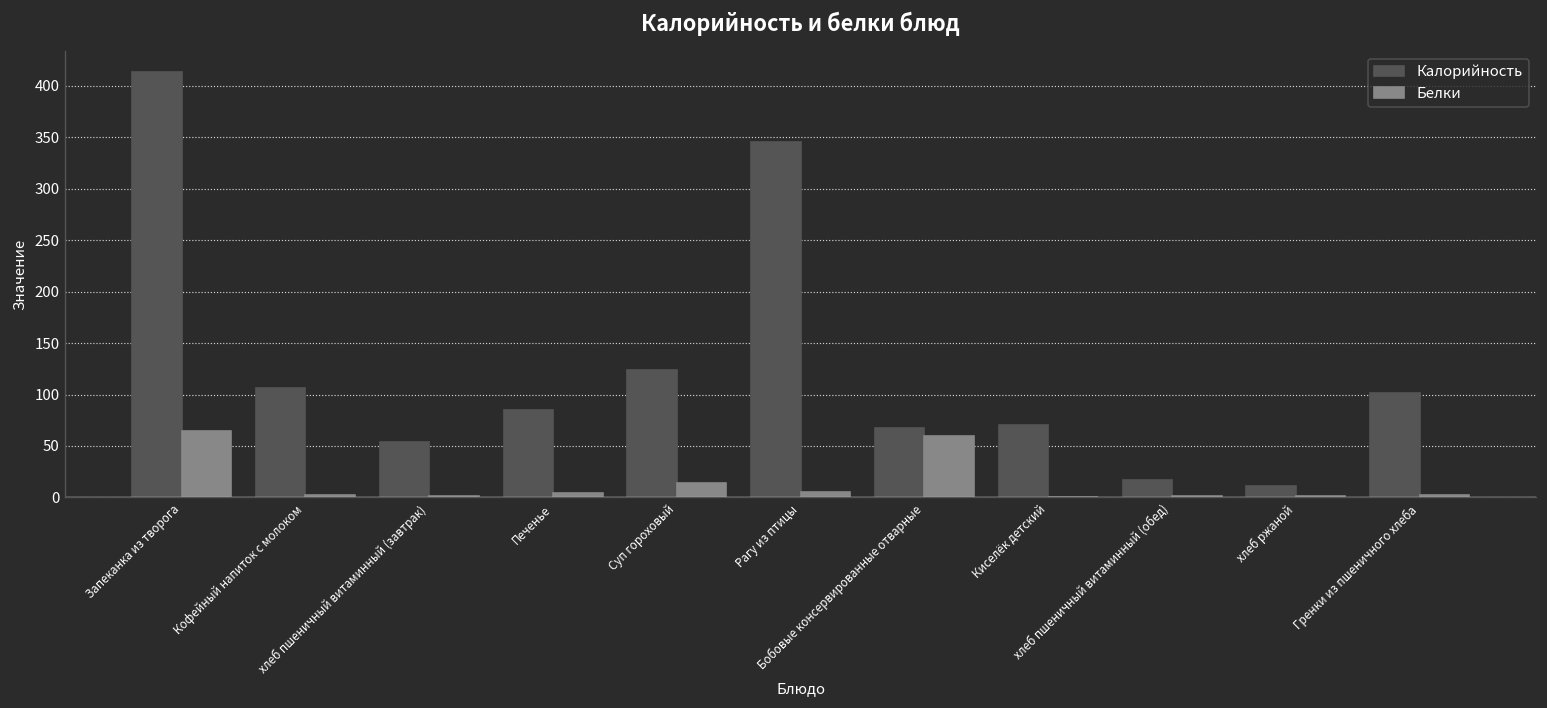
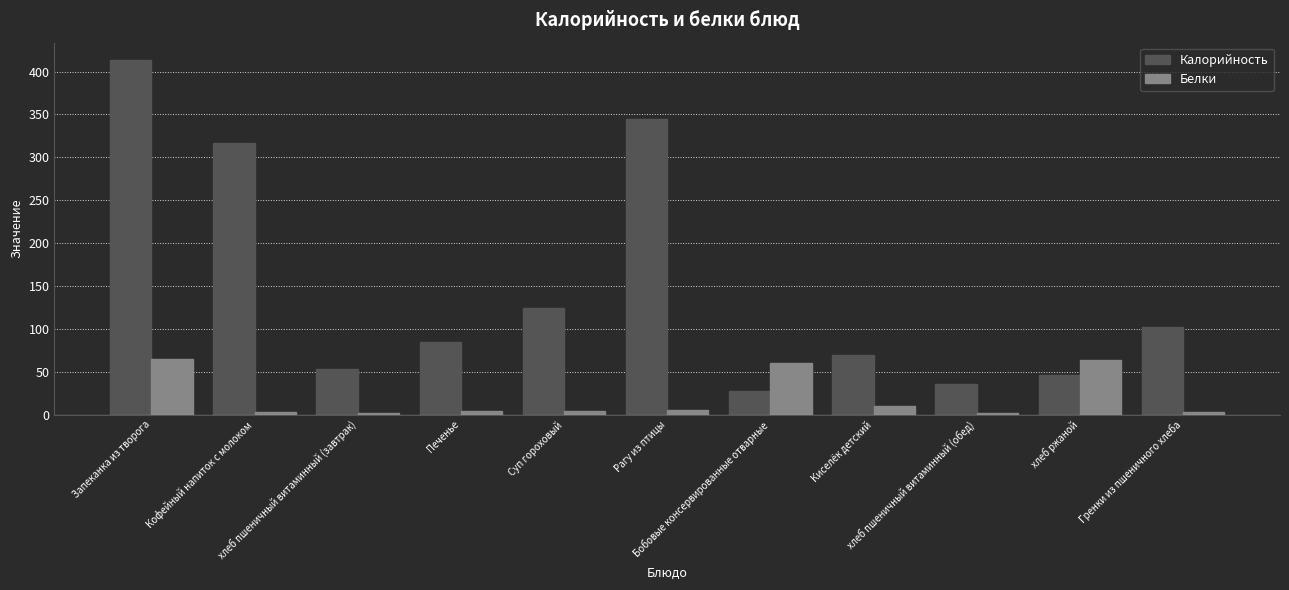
Калорийность, Кофейный напиток с молоком: 110 -> 320
Белки, Суп гороховый: 10 -> 0
Калорийность, Бобовые консервированные отварные: 70 -> 30
Белки, Киселёк детский: 0 -> 10
Калорийность, хлеб пшеничный витаминный (обед): 20 -> 40
Калорийность, хлеб ржаной: 10 -> 50
Белки, хлеб ржаной: 0 -> 60
